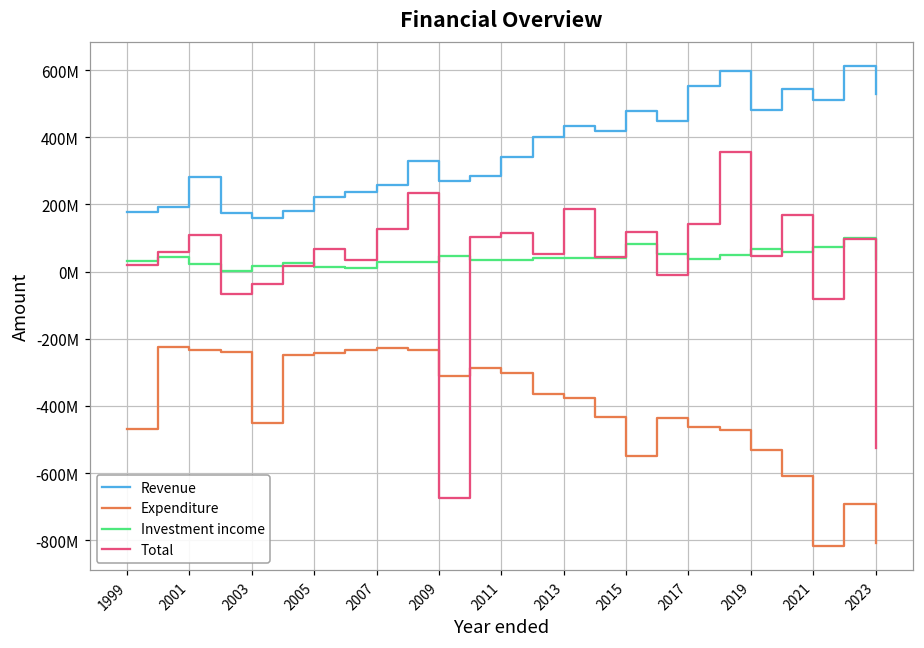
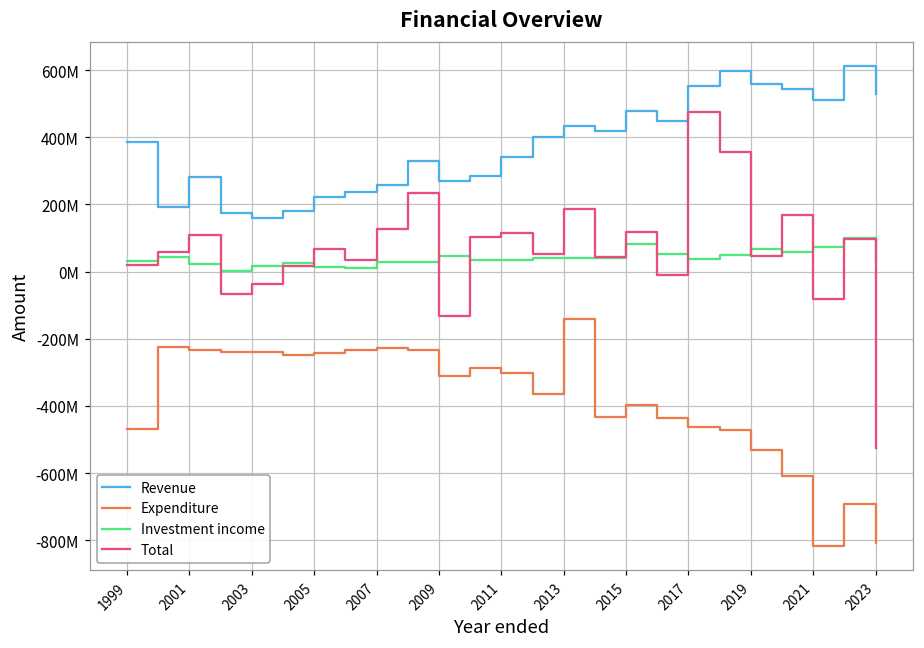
Revenue, 1999: 180000000 -> 390000000
Expenditure, 2003: -450000000 -> -240000000
Total, 2009: -670000000 -> -130000000
Expenditure, 2013: -380000000 -> -140000000
Expenditure, 2015: -550000000 -> -400000000
Total, 2017: 140000000 -> 480000000
Revenue, 2019: 480000000 -> 560000000
